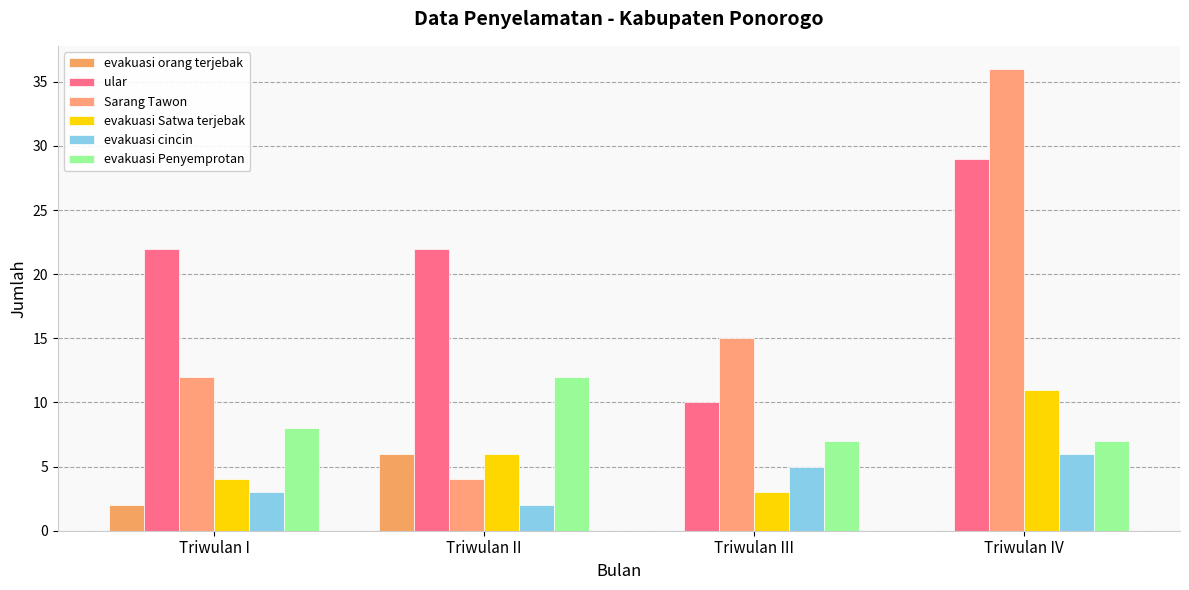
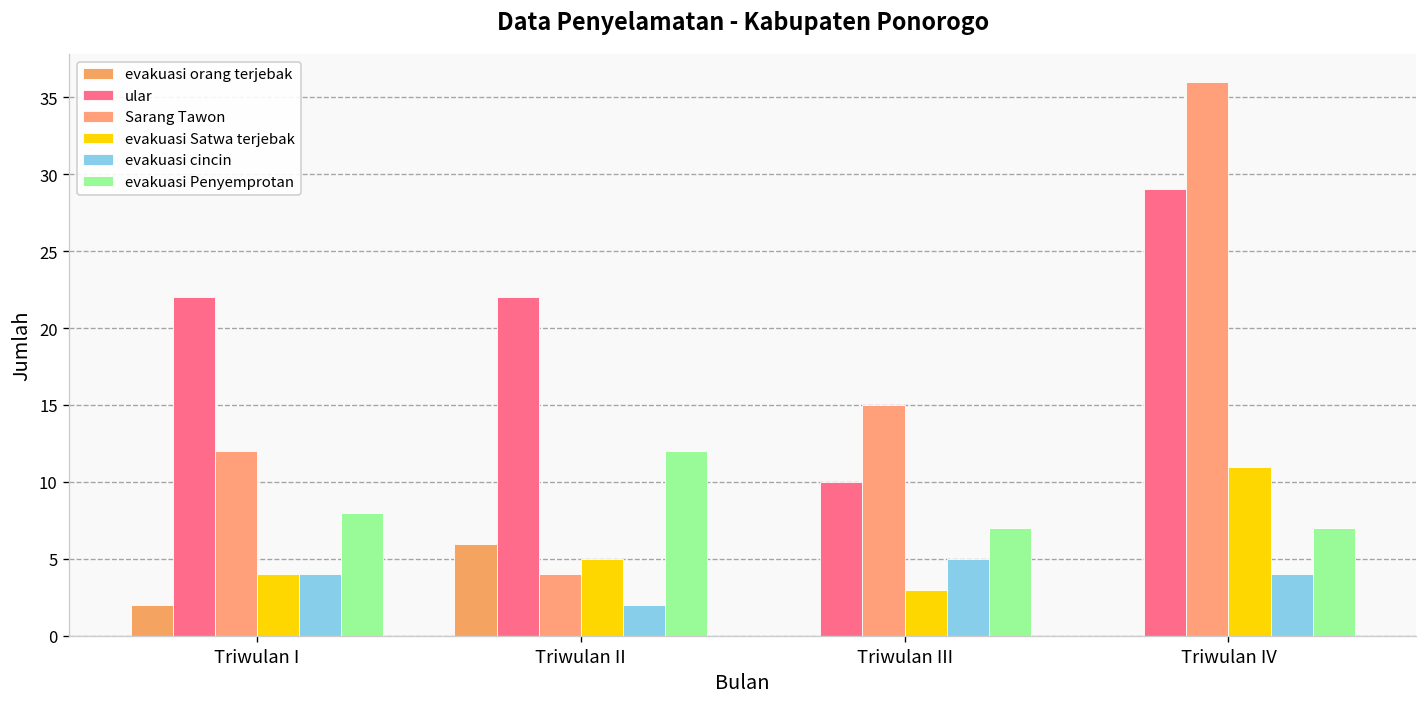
evakuasi cincin, Triwulan I: 3 -> 4
evakuasi Satwa terjebak, Triwulan II: 6 -> 5
evakuasi cincin, Triwulan IV: 6 -> 4
